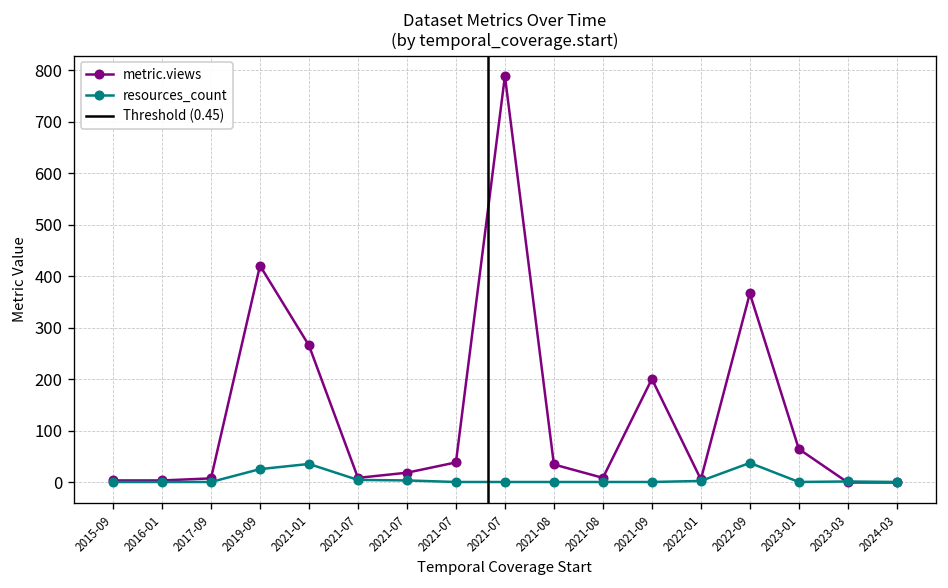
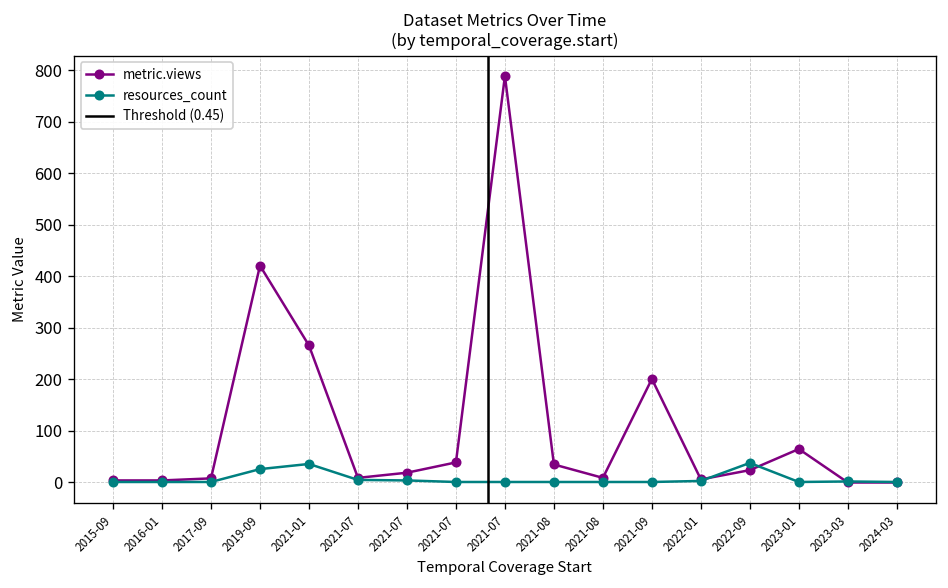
metric.views, 2022-09: 370 -> 20
